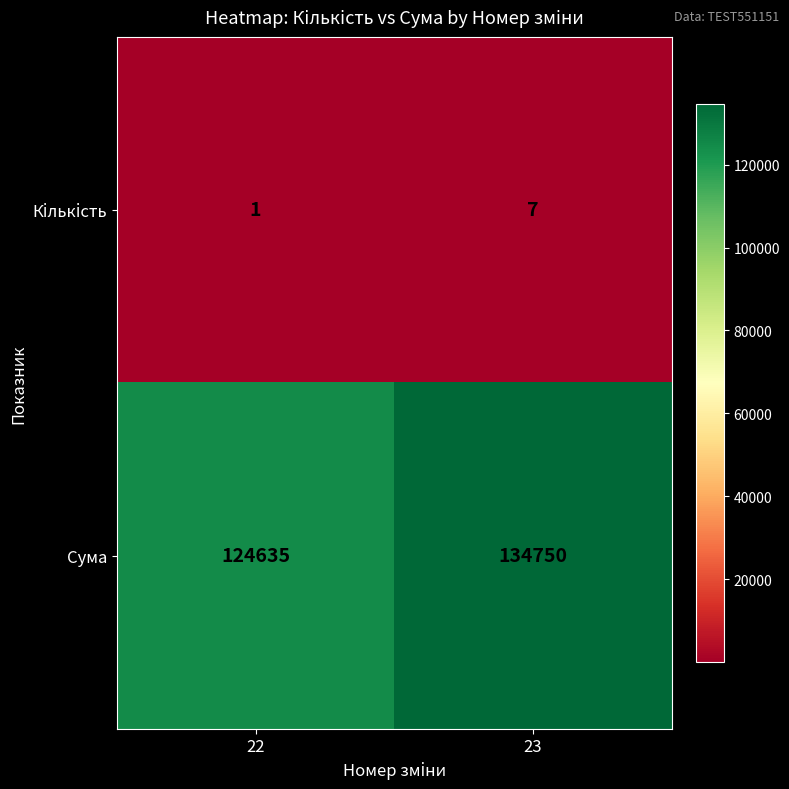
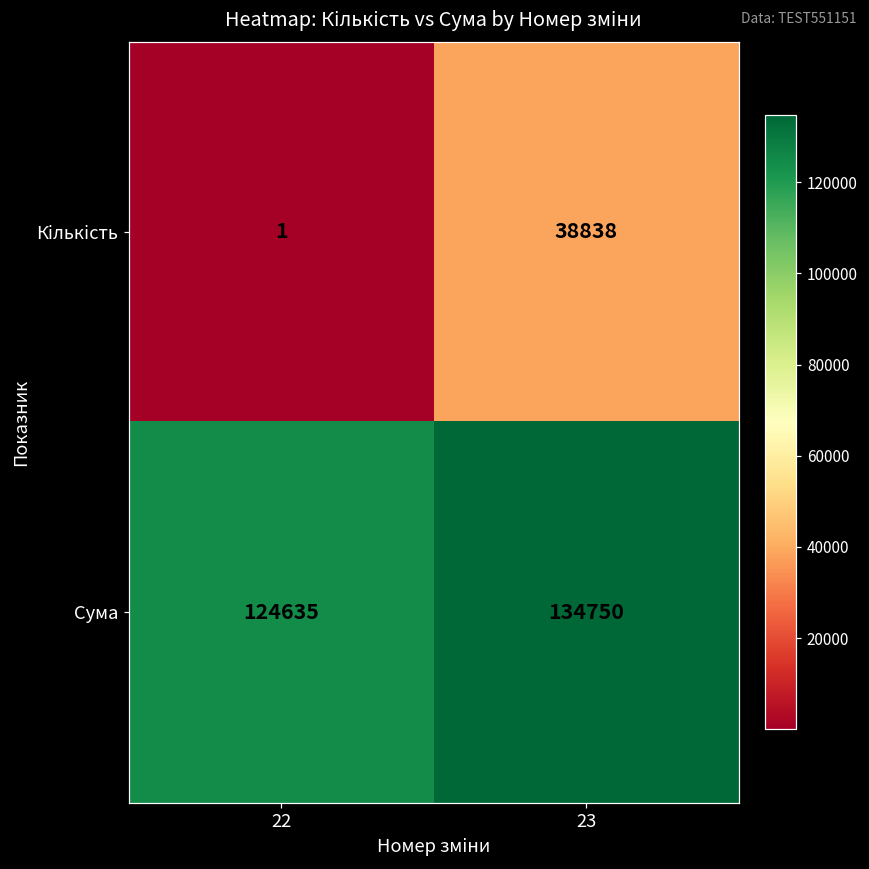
Кількість, 23: 7 -> 38838
